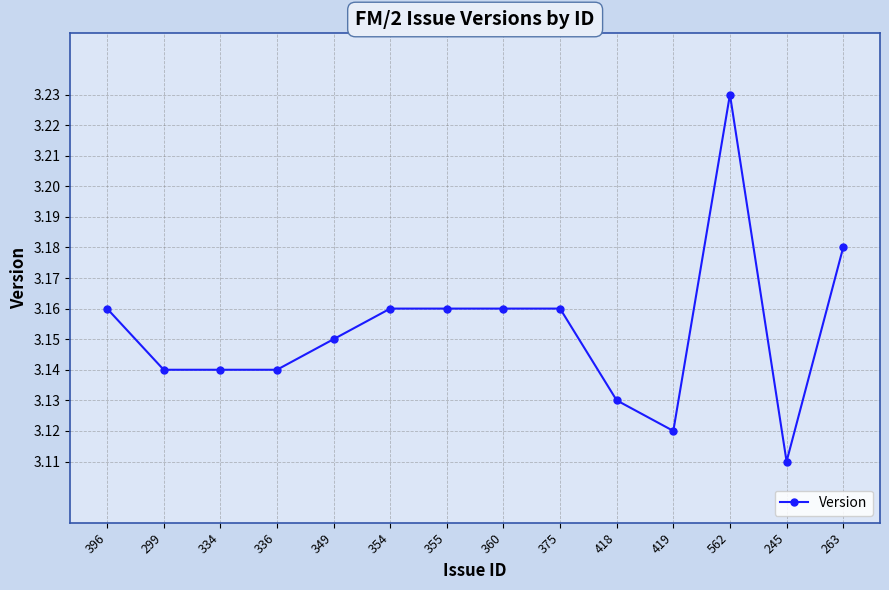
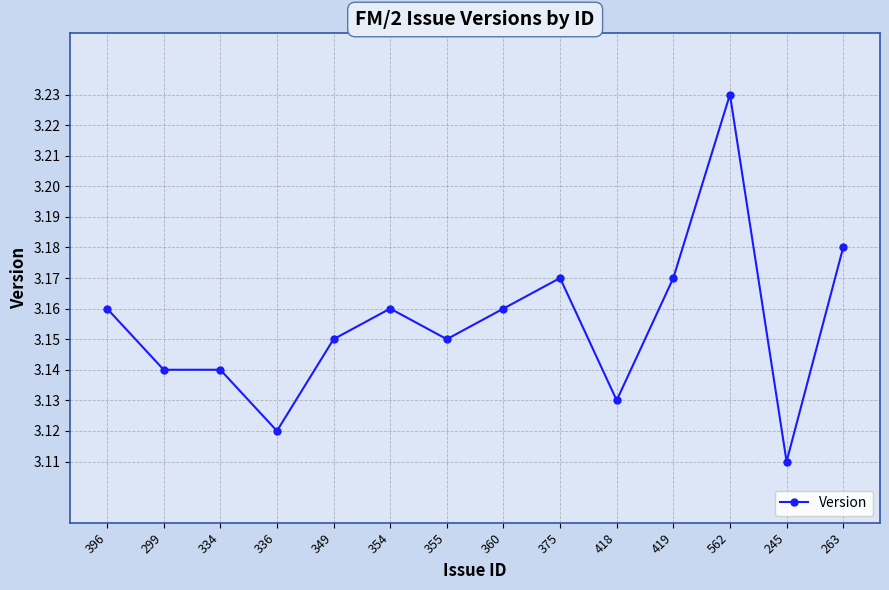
336: 3.14 -> 3.12
355: 3.16 -> 3.15
375: 3.16 -> 3.17
419: 3.12 -> 3.17
